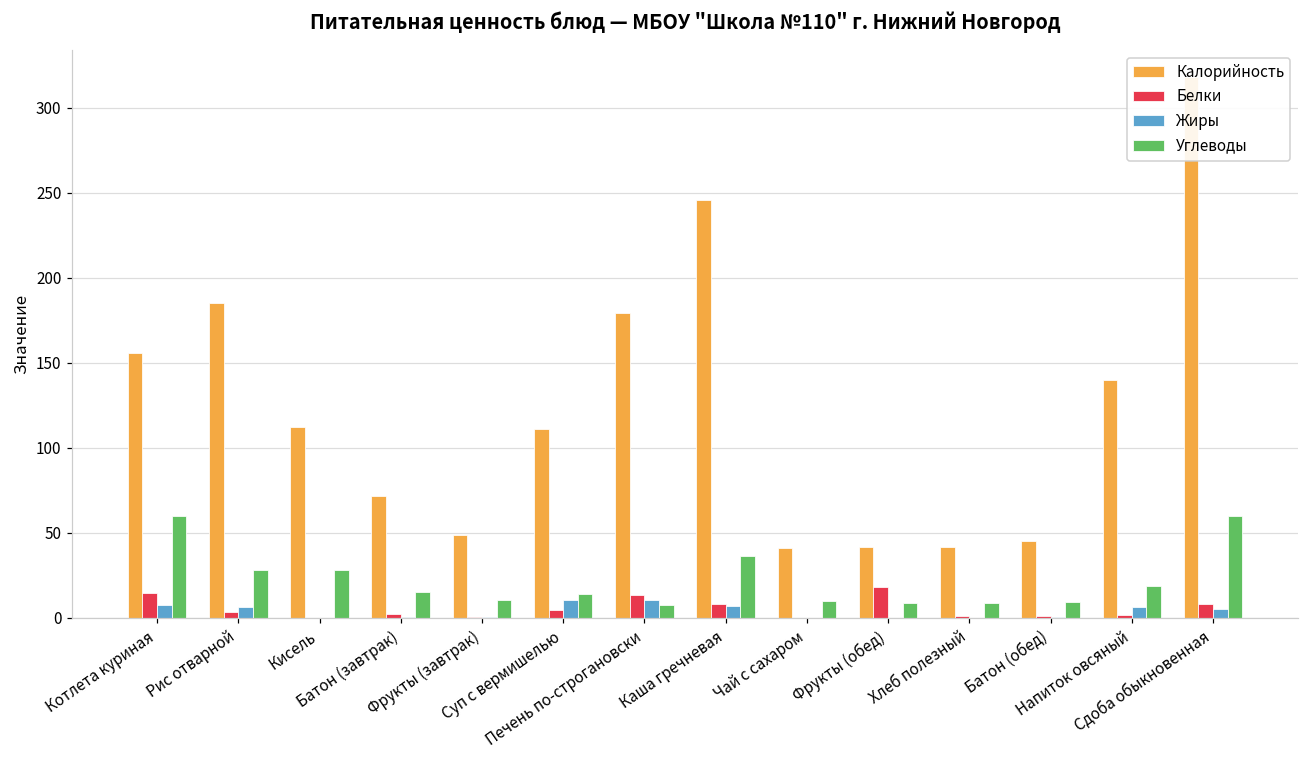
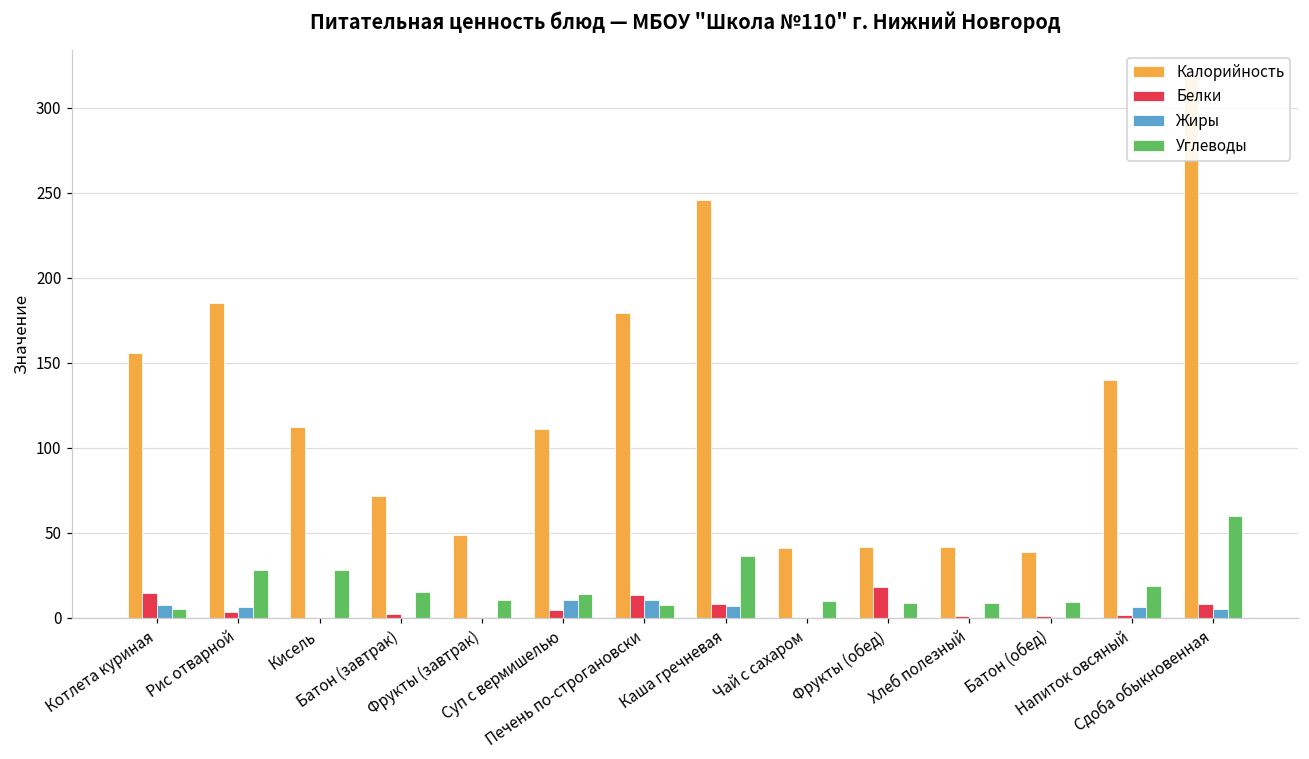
Углеводы, Котлета куриная: 60 -> 5
Калорийность, Батон (обед): 45 -> 39
